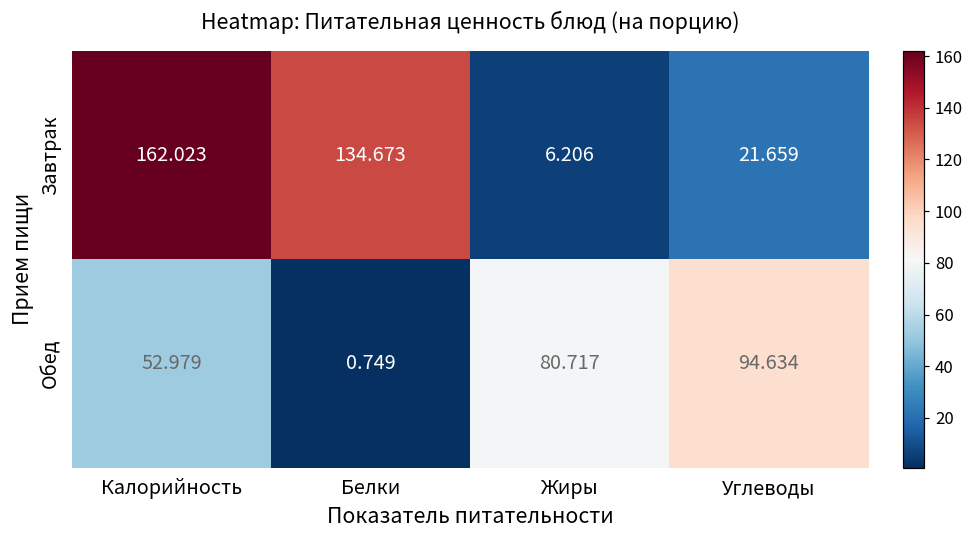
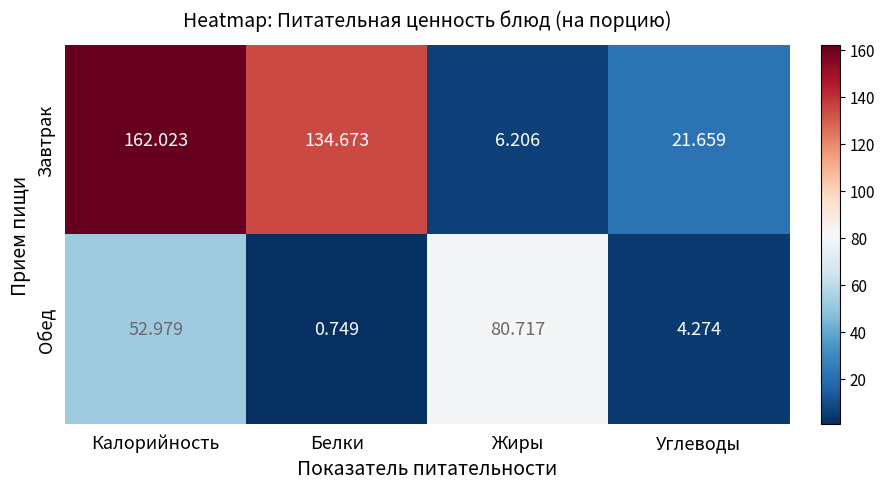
Обед, Углеводы: 94.634 -> 4.274
